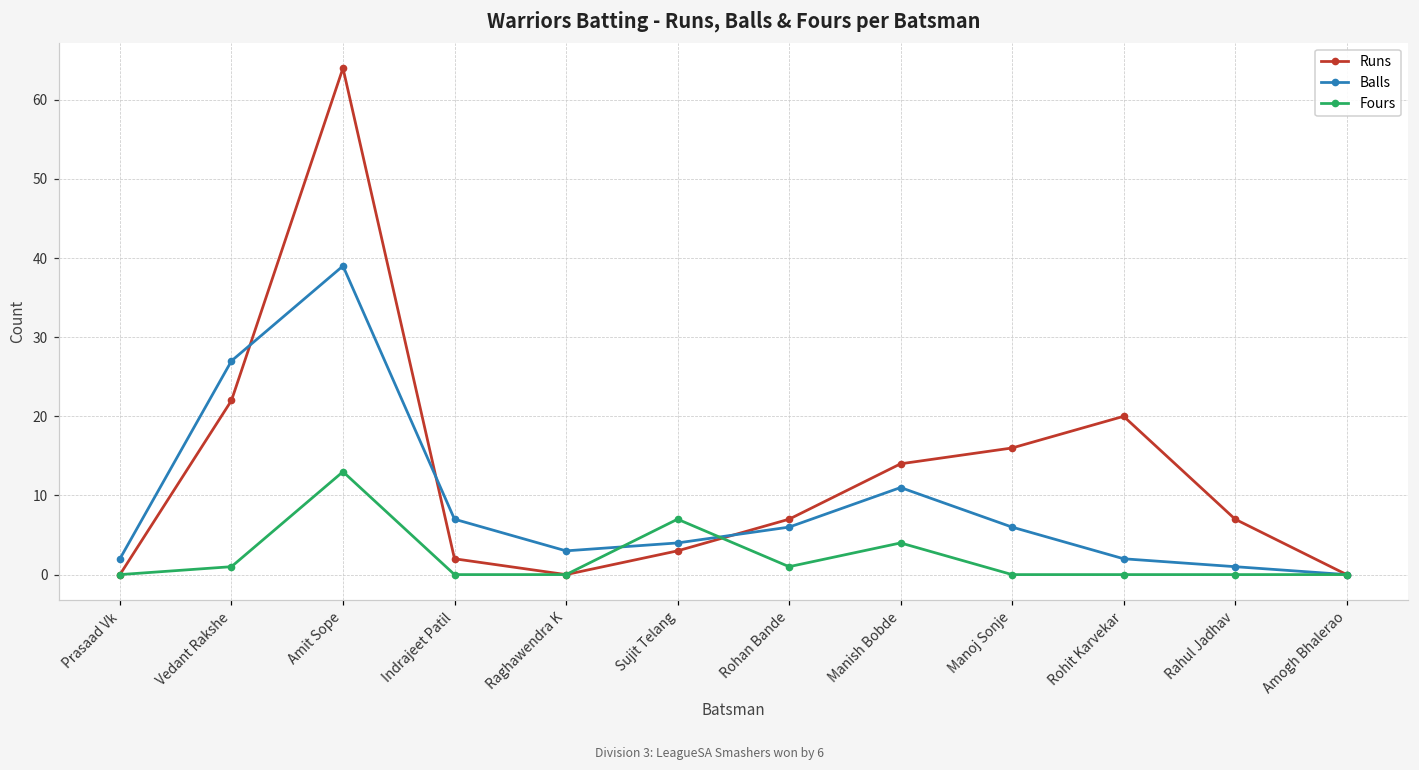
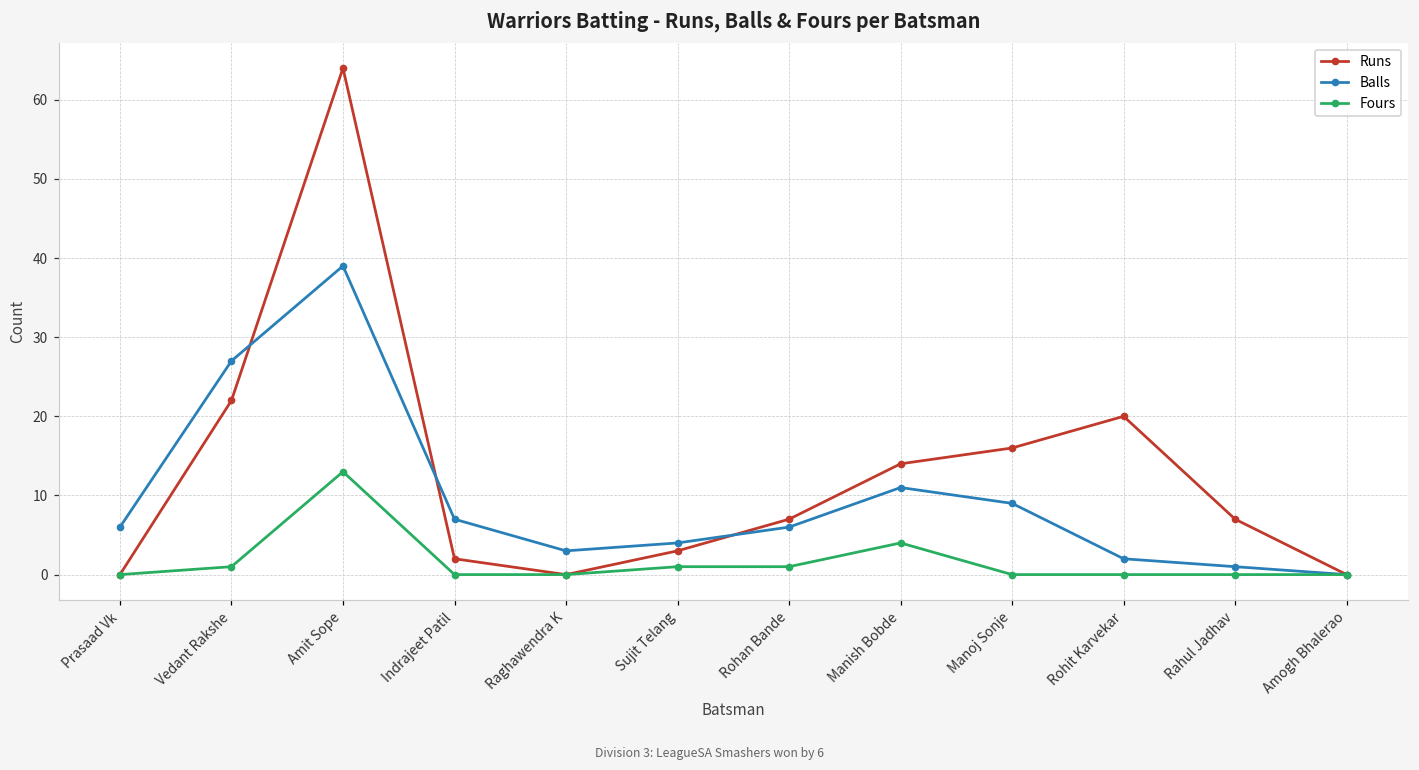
Balls, Prasaad Vk: 2 -> 6
Fours, Sujit Telang: 7 -> 1
Balls, Manoj Sonje: 6 -> 9
